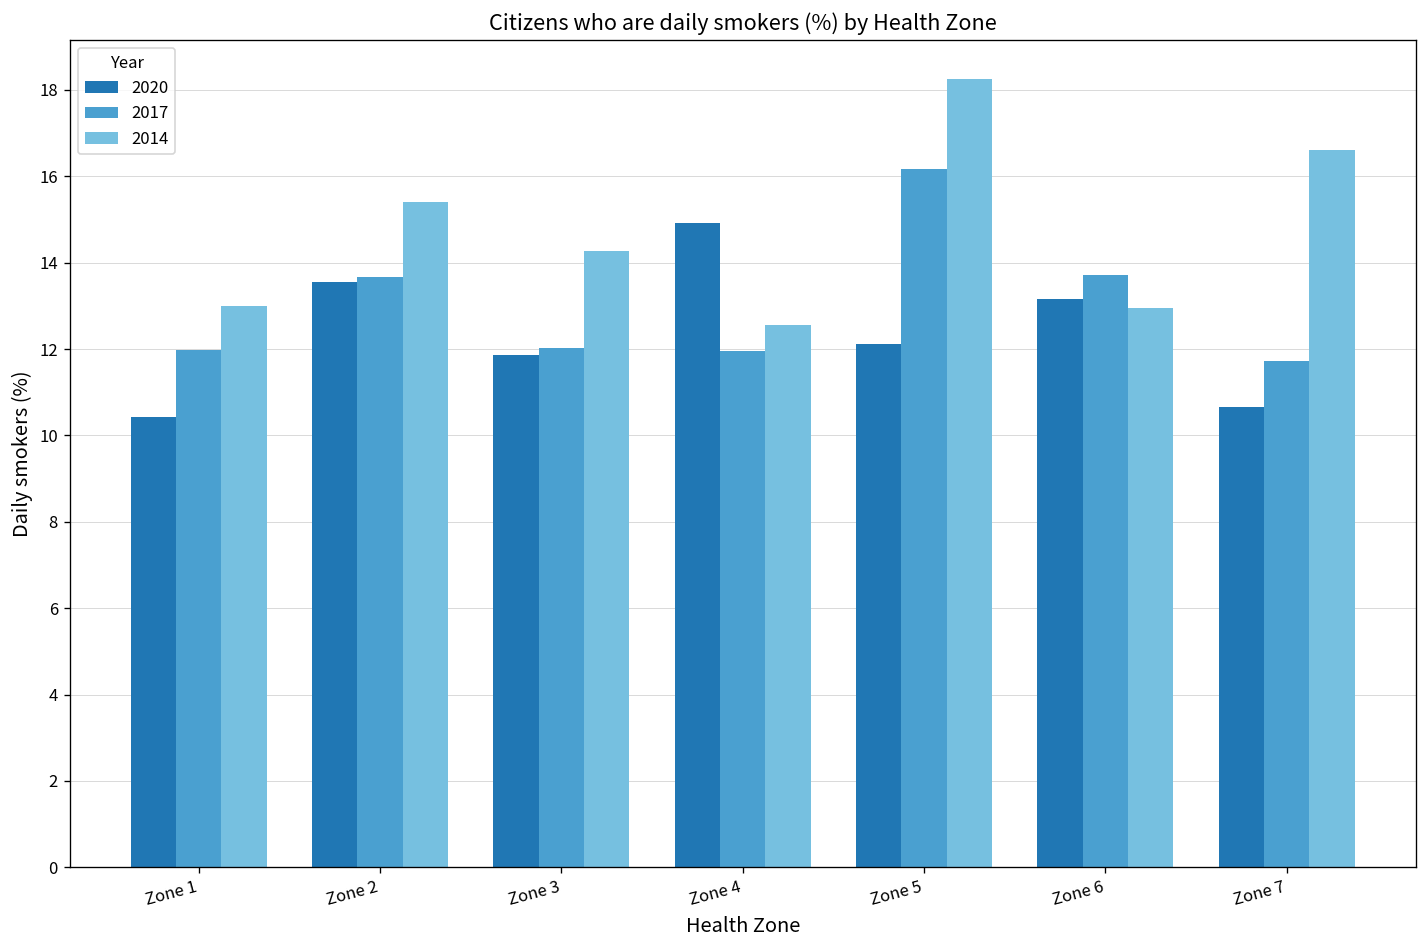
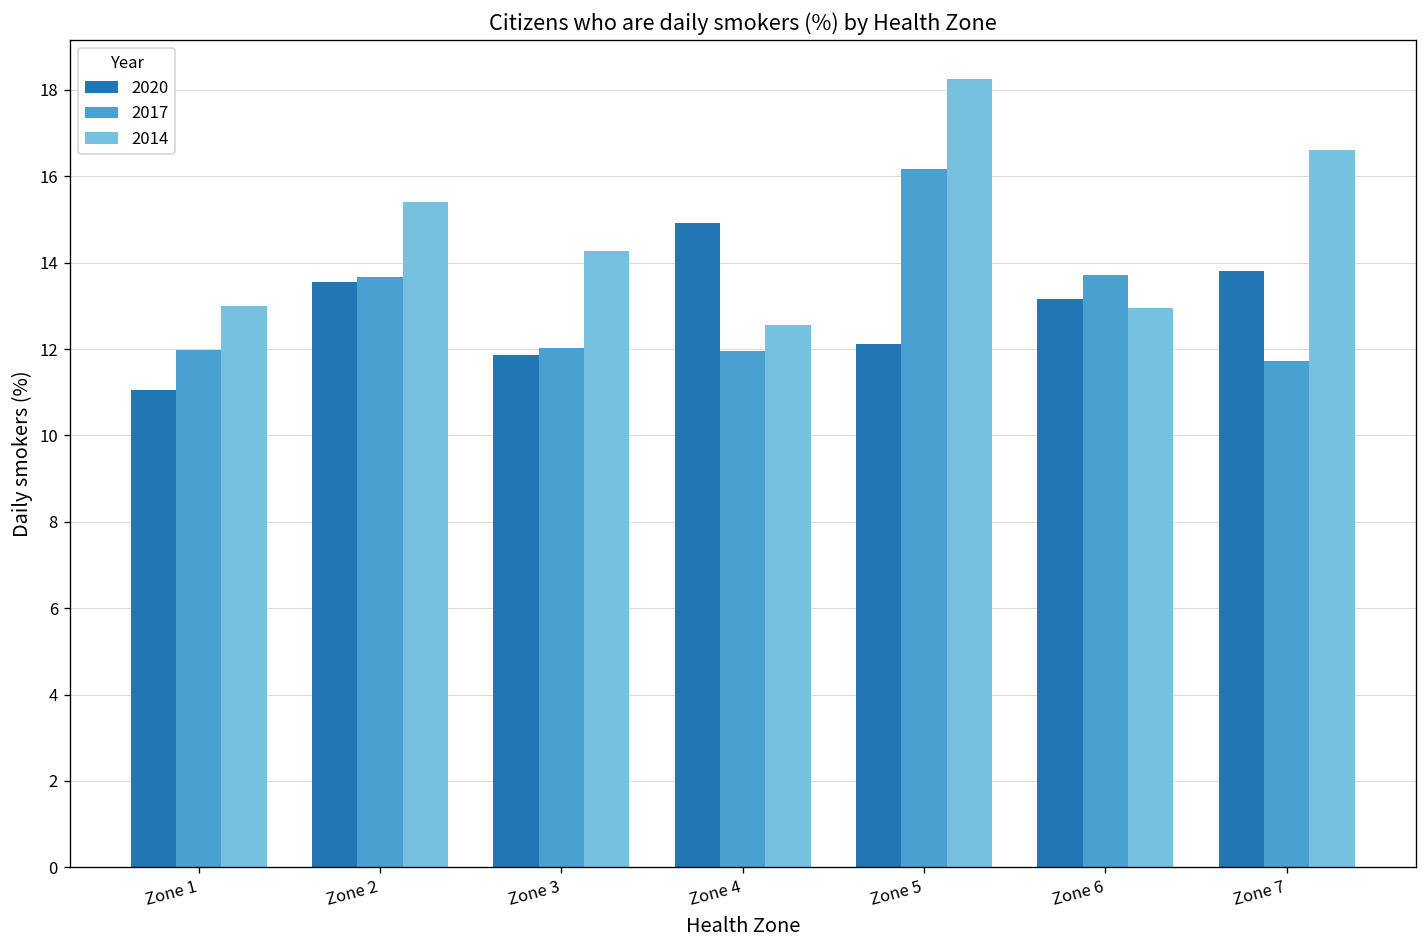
2020, Zone 1: 10.4 -> 11.1
2020, Zone 7: 10.7 -> 13.8
